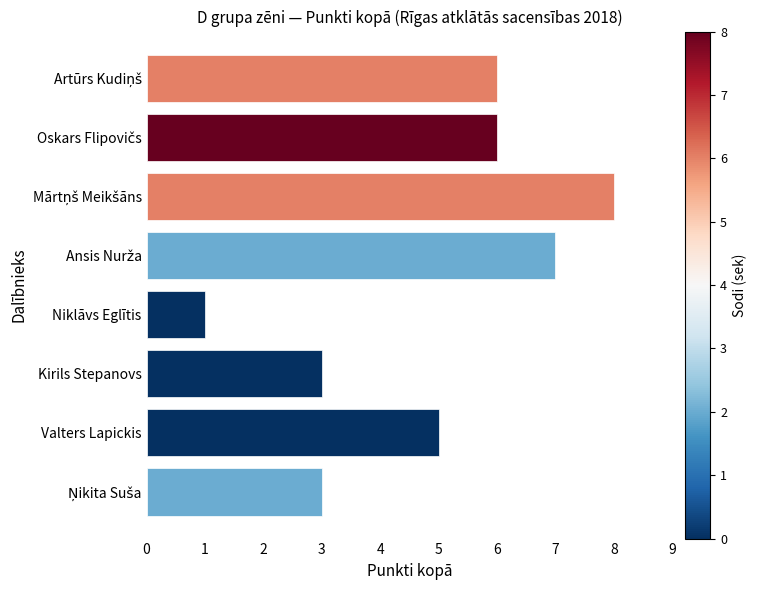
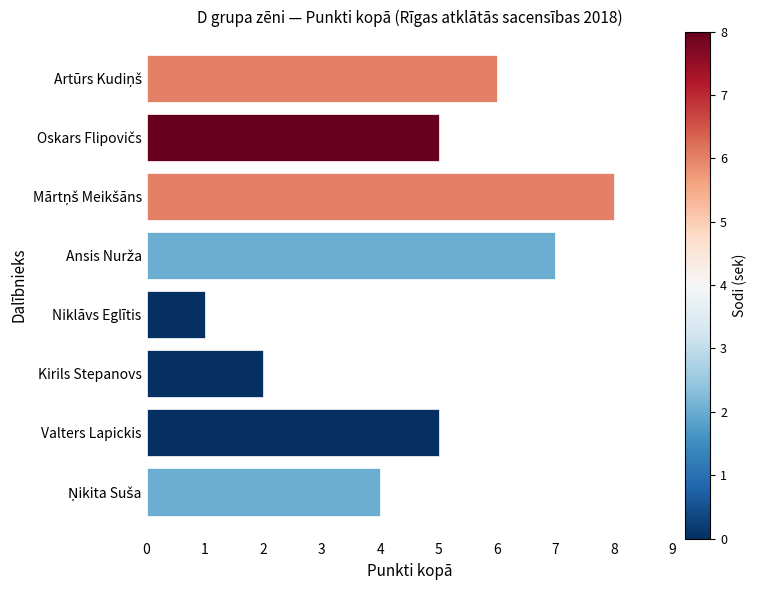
Oskars Flipovičs: 6 -> 5
Kirils Stepanovs: 3 -> 2
Ņikita Suša: 3 -> 4
